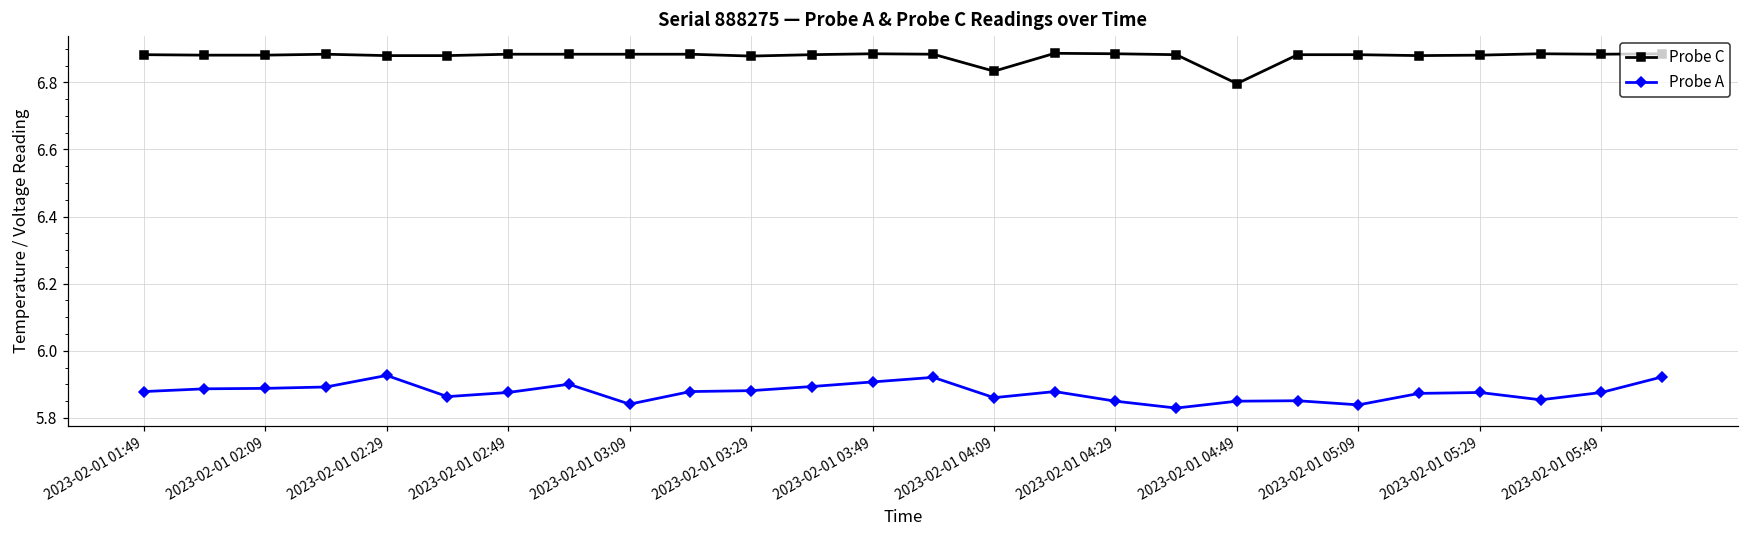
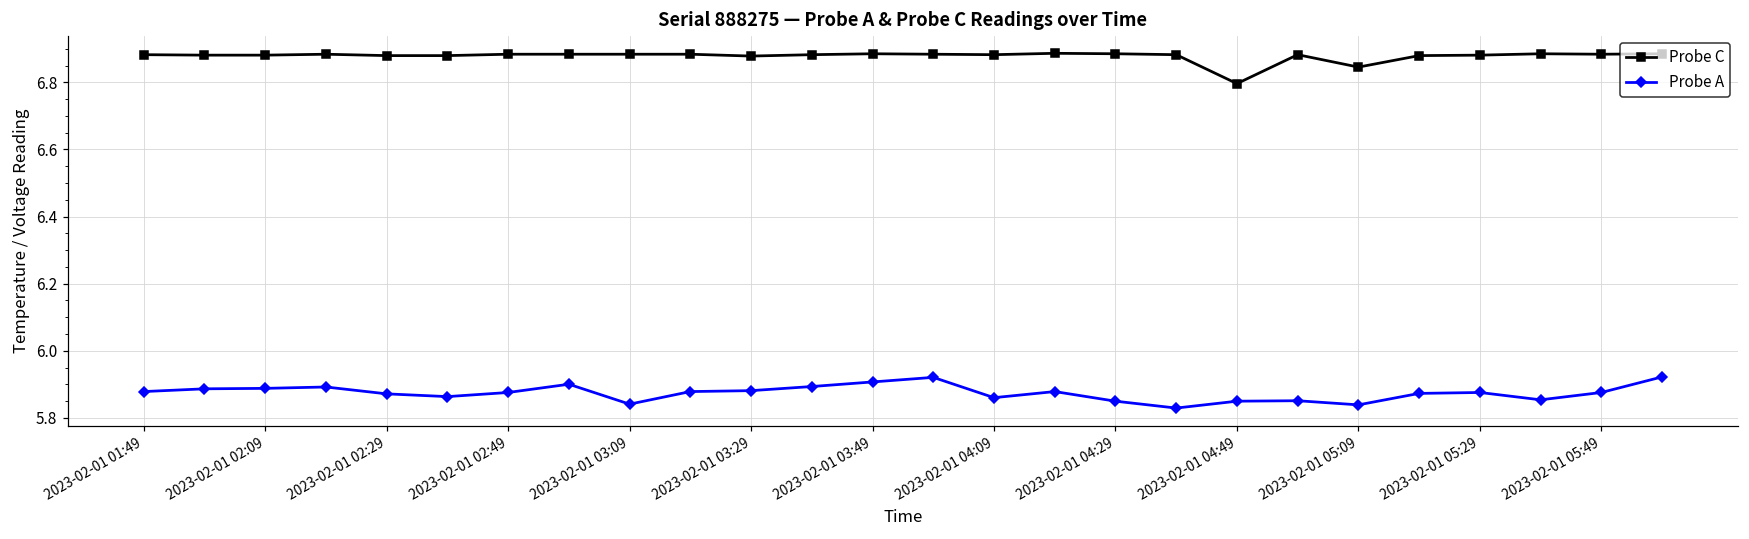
Probe A, 2023-02-01 02:29: 5.93 -> 5.87
Probe C, 2023-02-01 04:09: 6.83 -> 6.88
Probe C, 2023-02-01 05:09: 6.88 -> 6.85
